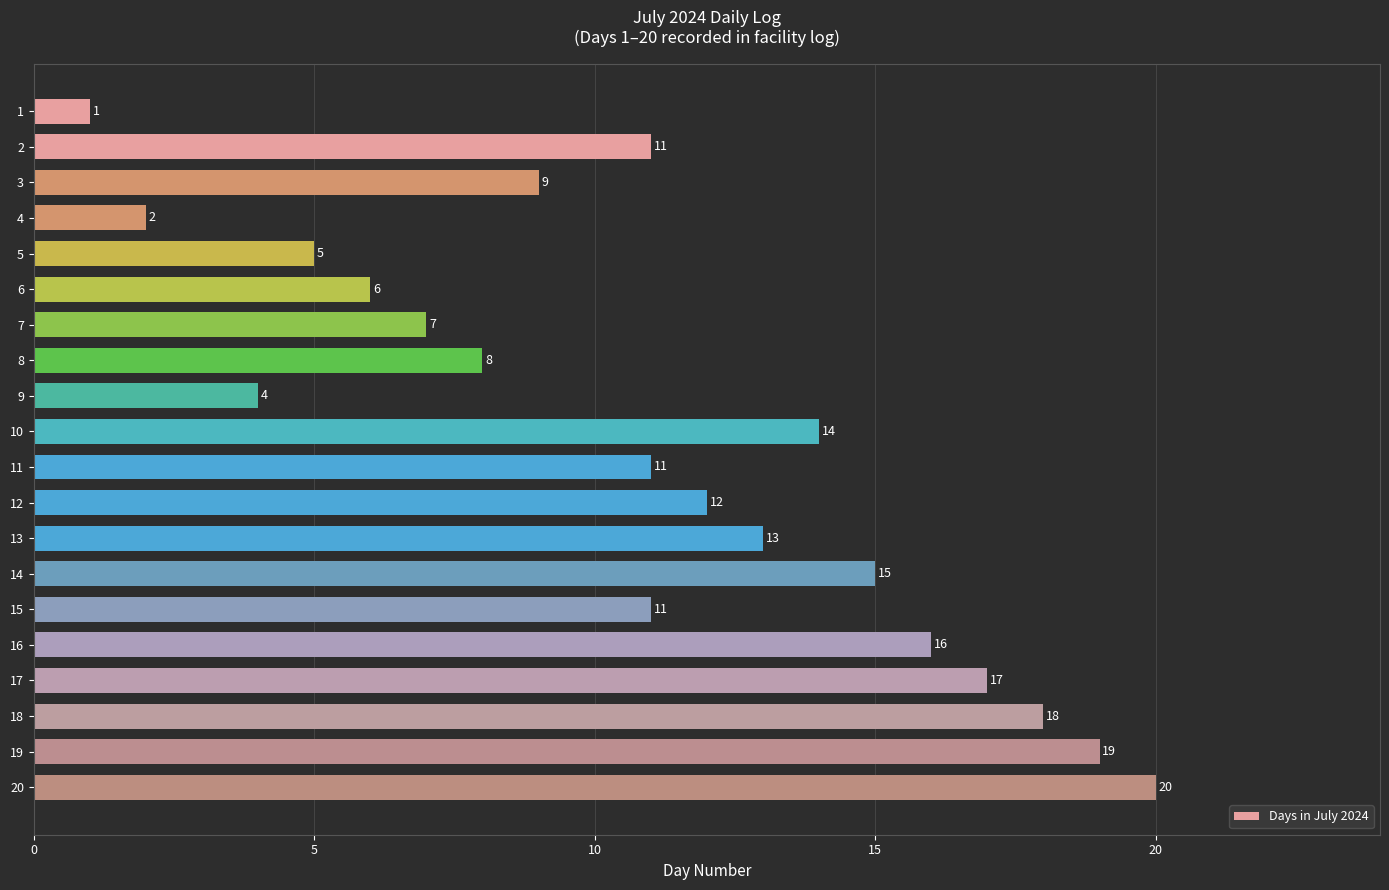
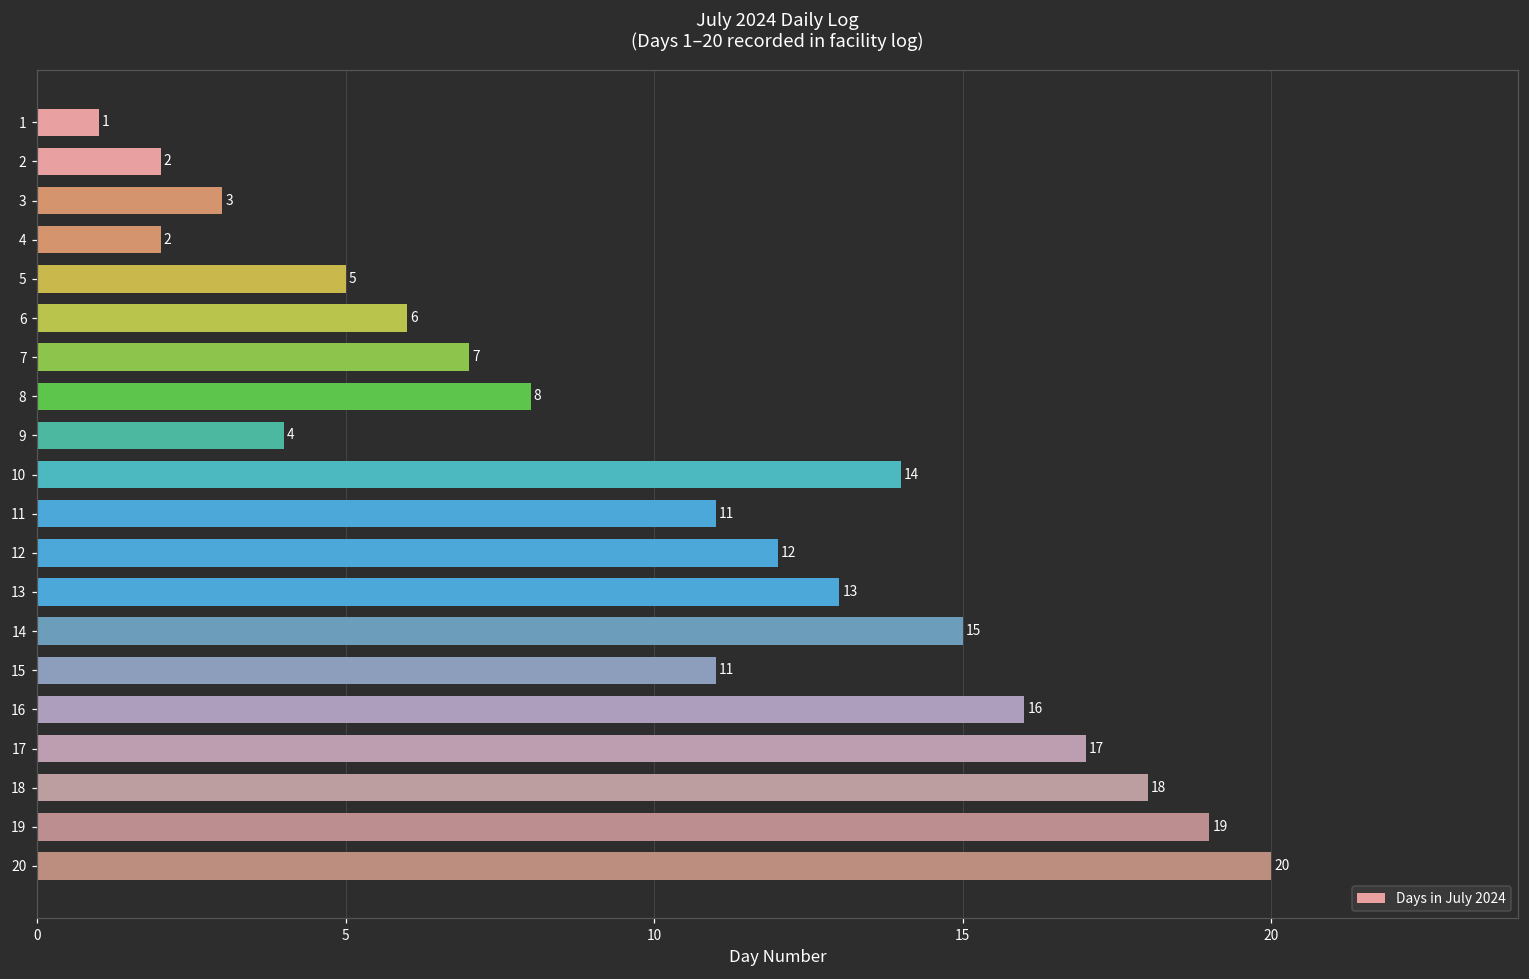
2: 11 -> 2
3: 9 -> 3
